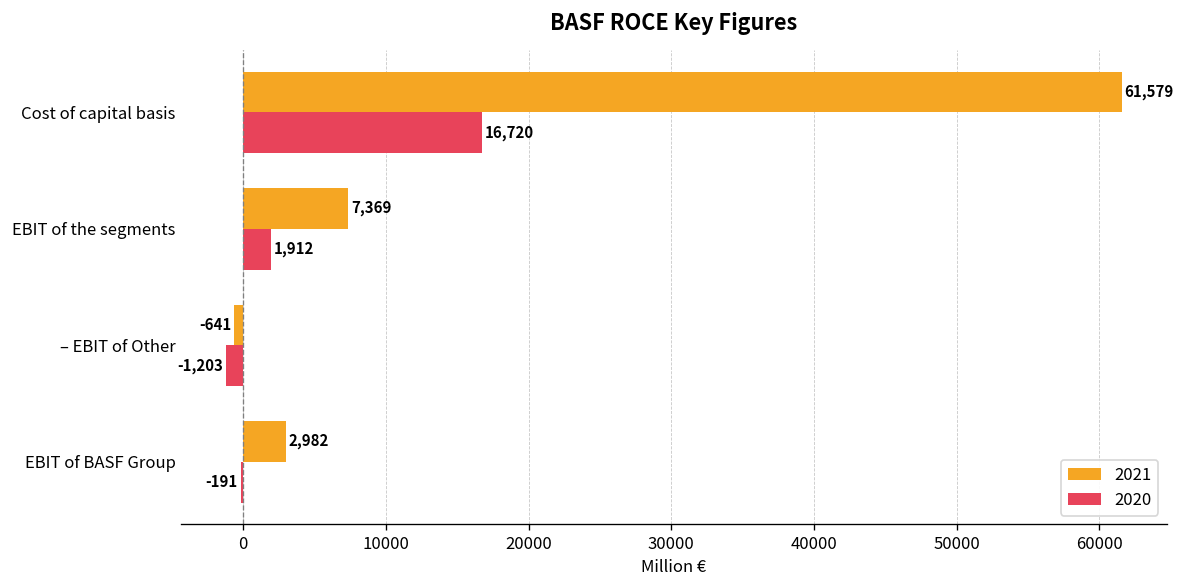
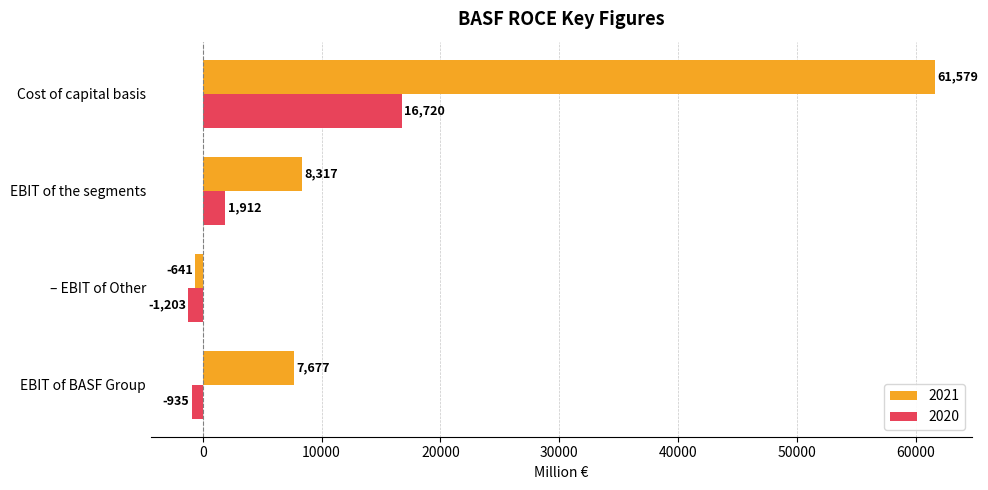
2021, EBIT of the segments: 7,369 -> 8,317
2021, EBIT of BASF Group: 2,982 -> 7,677
2020, EBIT of BASF Group: -191 -> -935
